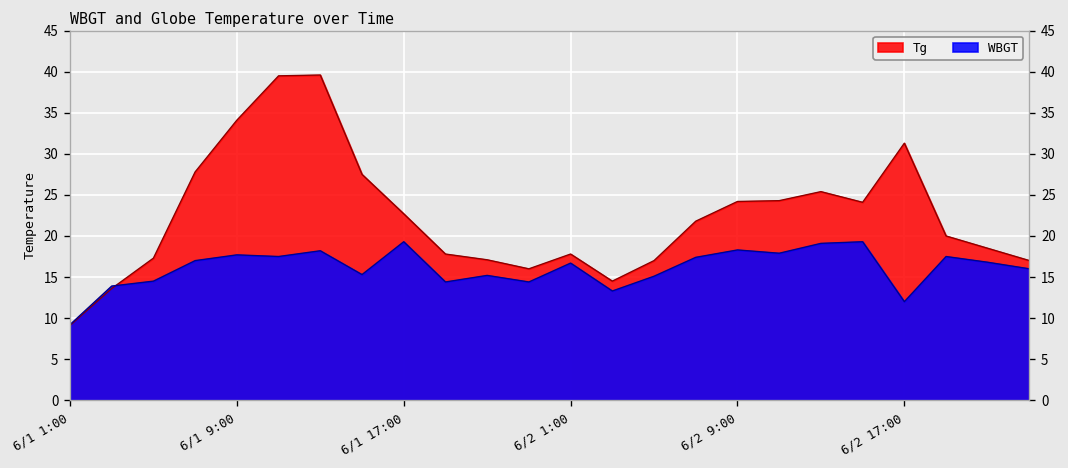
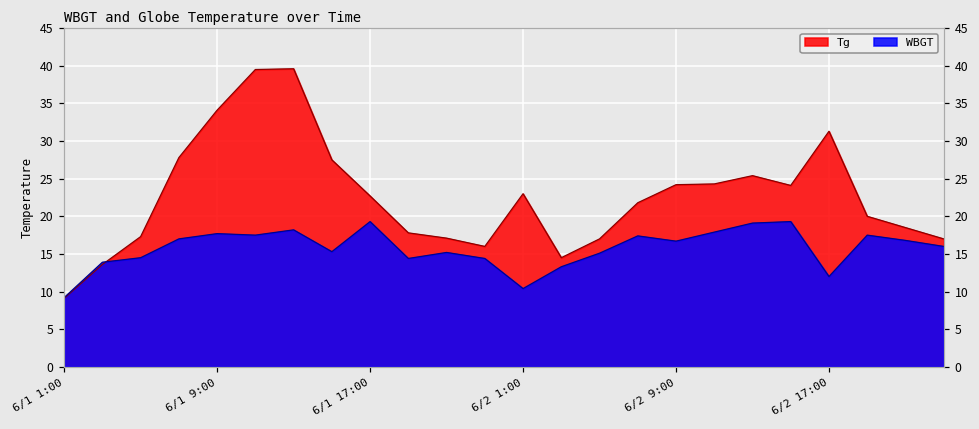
Tg, 6/2 1:00: 18 -> 23
WBGT, 6/2 1:00: 17 -> 10
WBGT, 6/2 9:00: 18 -> 17
